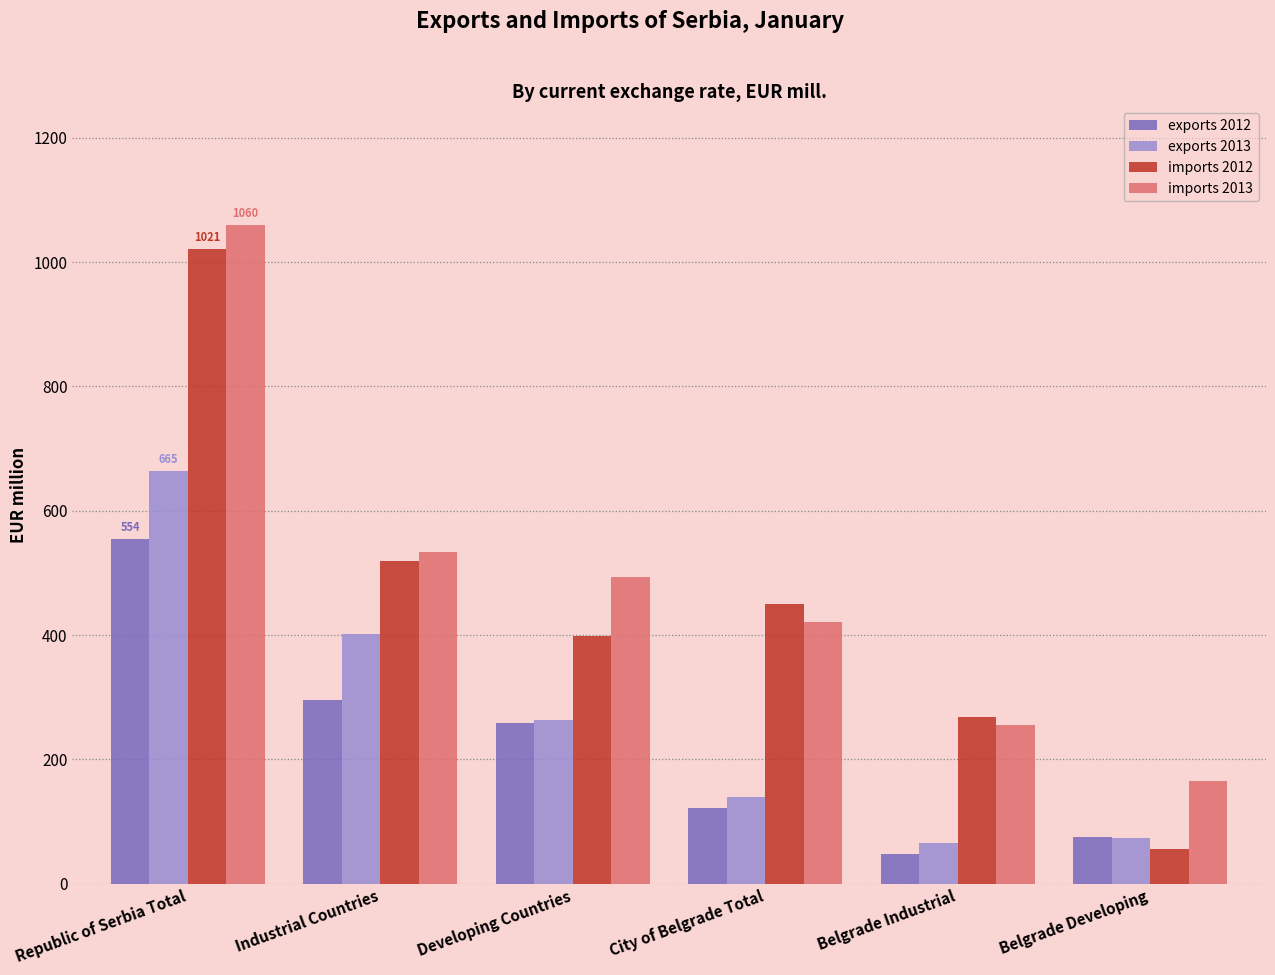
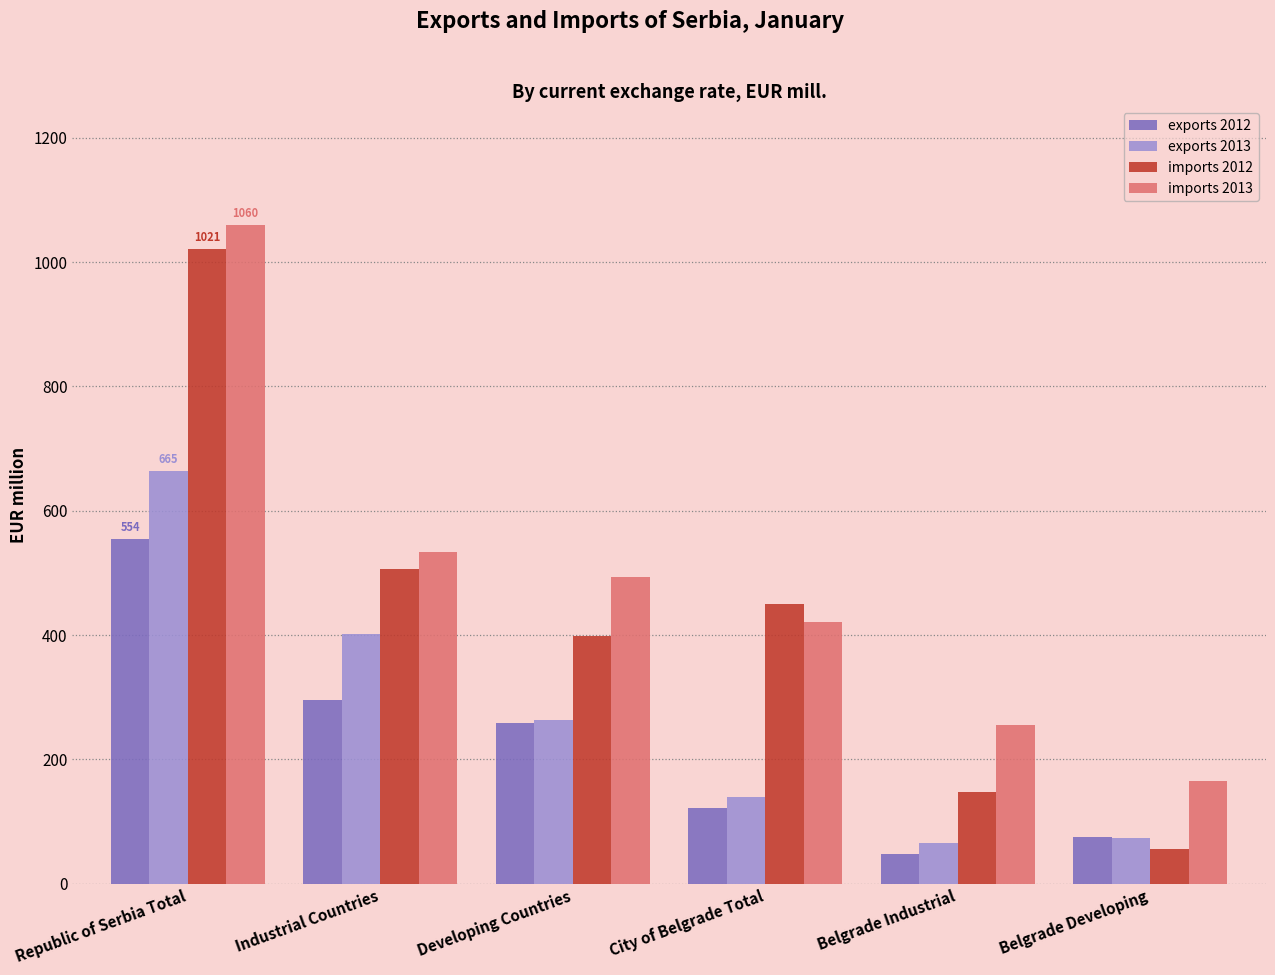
imports 2012, Industrial Countries: 520 -> 510
imports 2012, Belgrade Industrial: 270 -> 150
